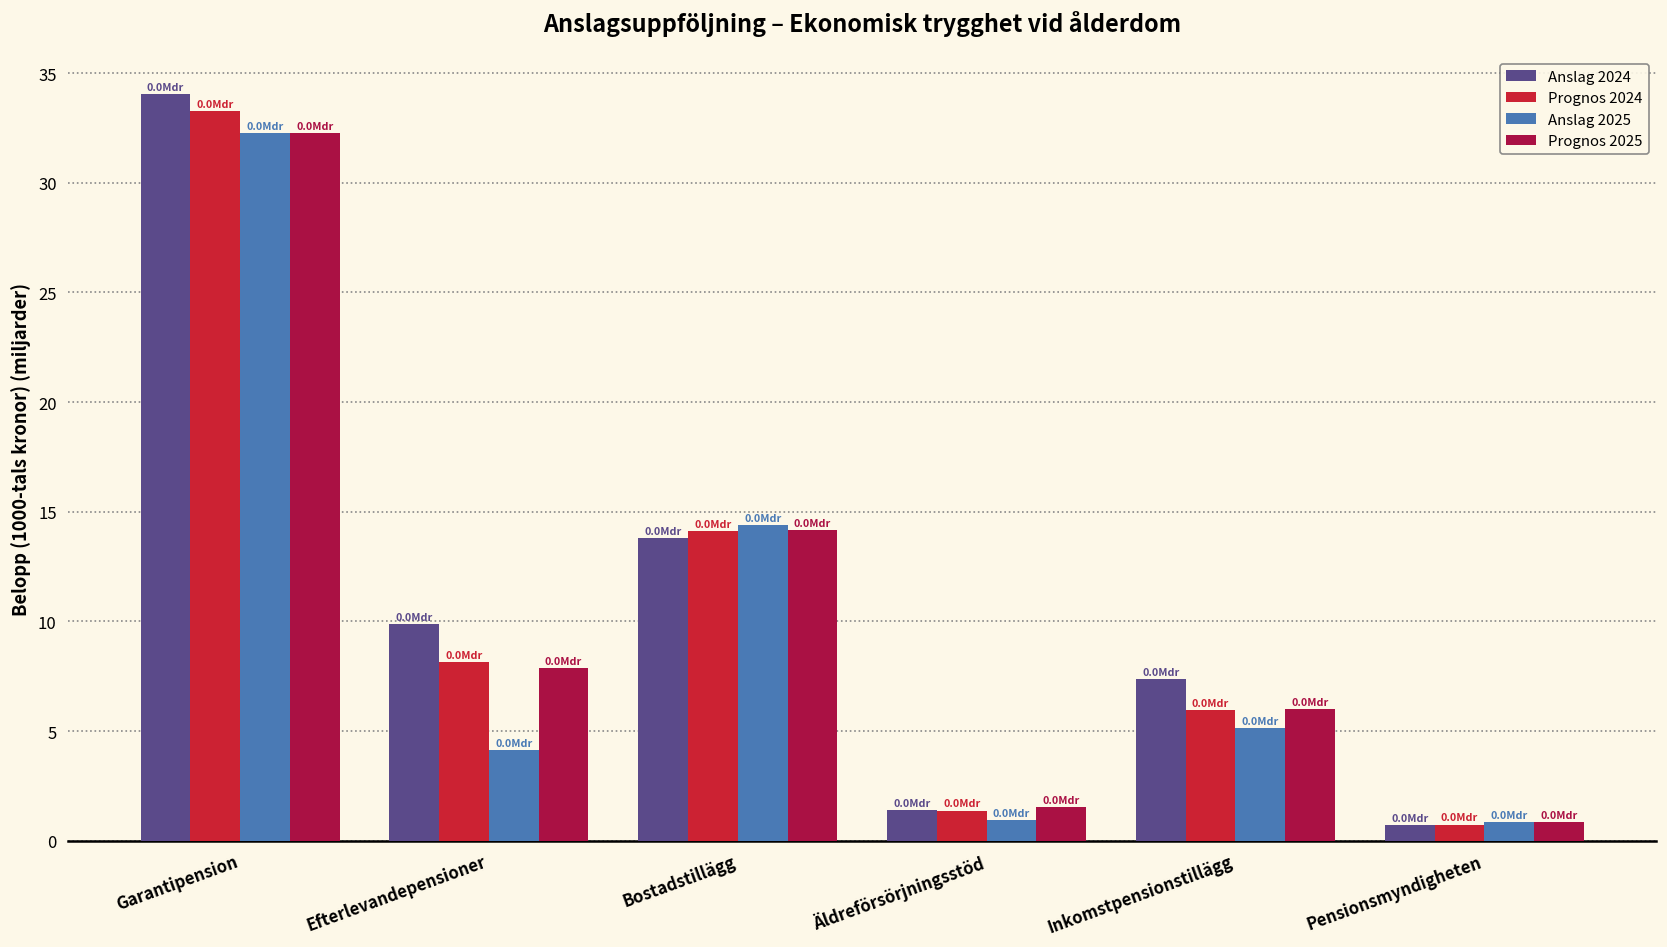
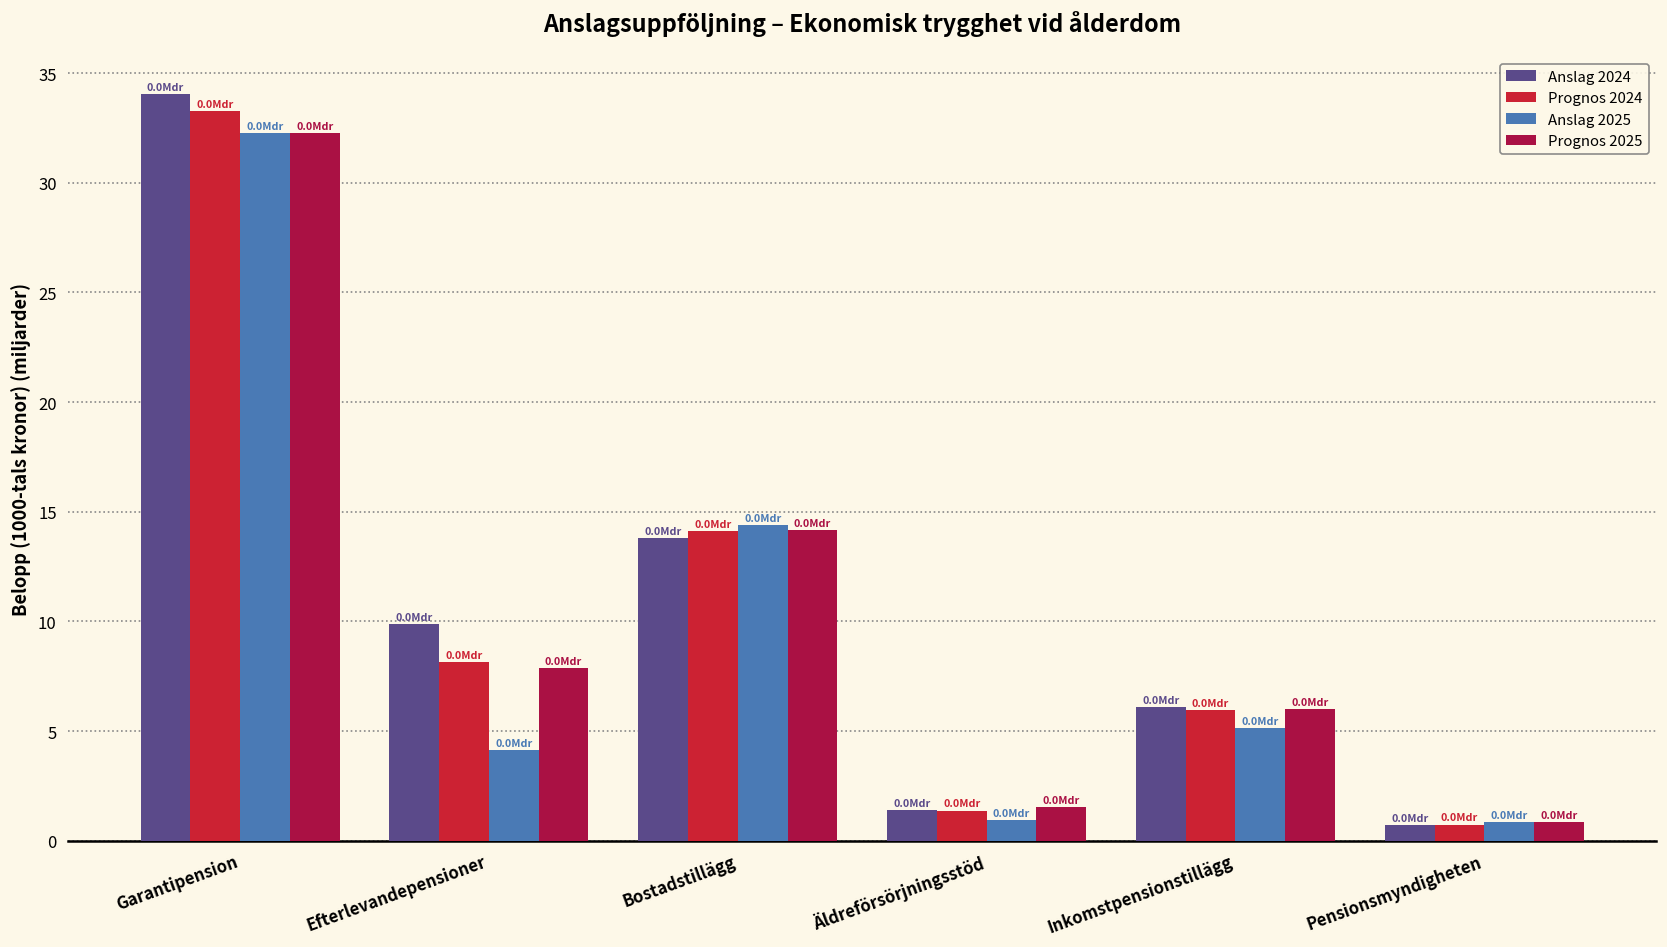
Anslag 2024, Inkomstpensionstillägg: 7.4 -> 6.1
